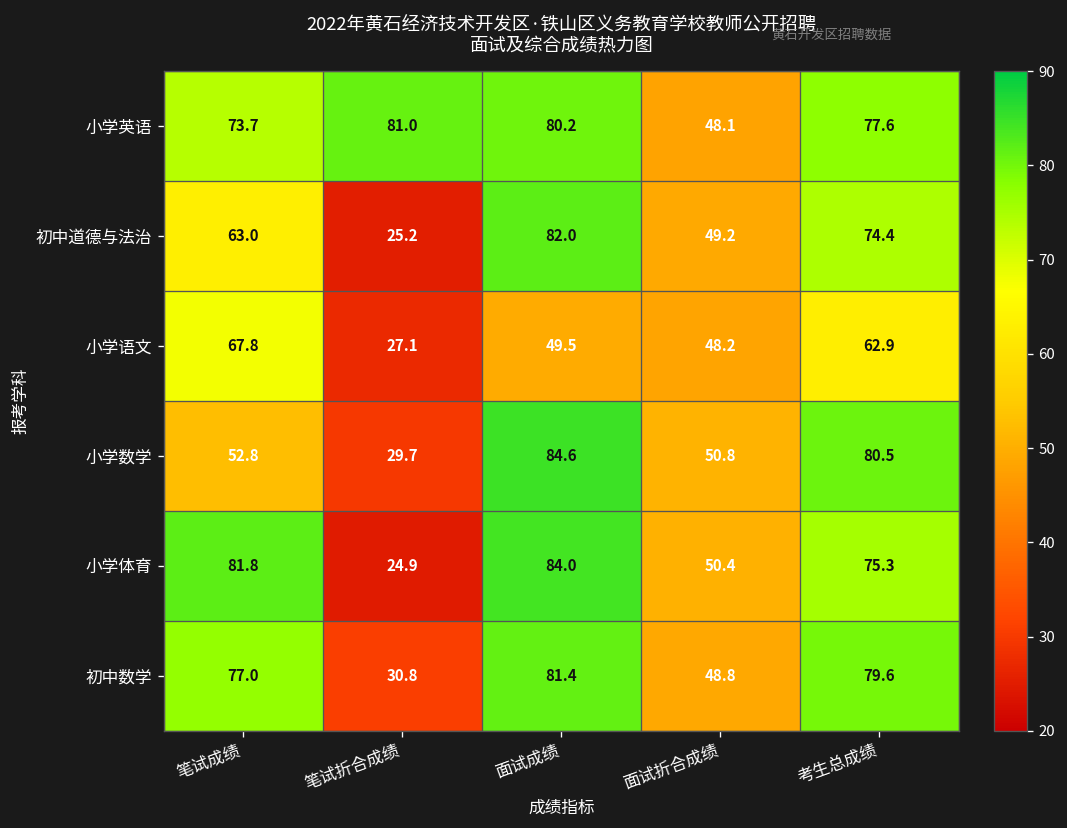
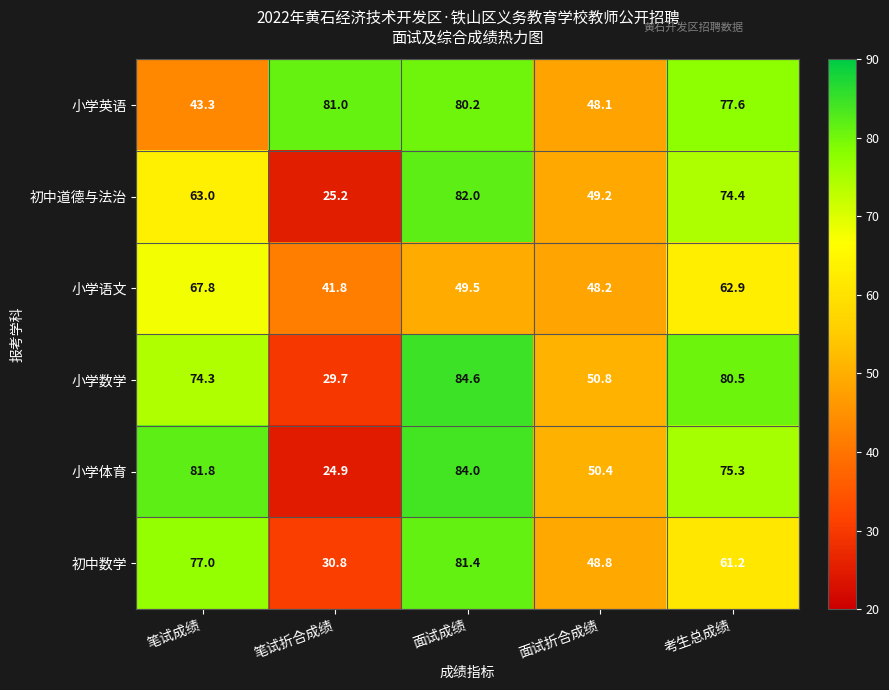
小学英语, 笔试成绩: 73.7 -> 43.3
小学语文, 笔试折合成绩: 27.1 -> 41.8
小学数学, 笔试成绩: 52.8 -> 74.3
初中数学, 考生总成绩: 79.6 -> 61.2
